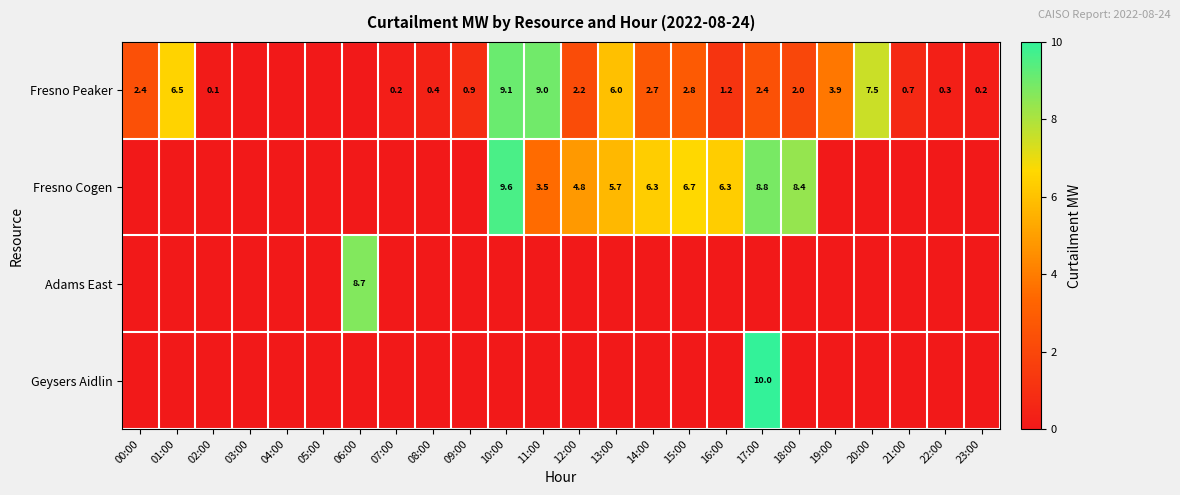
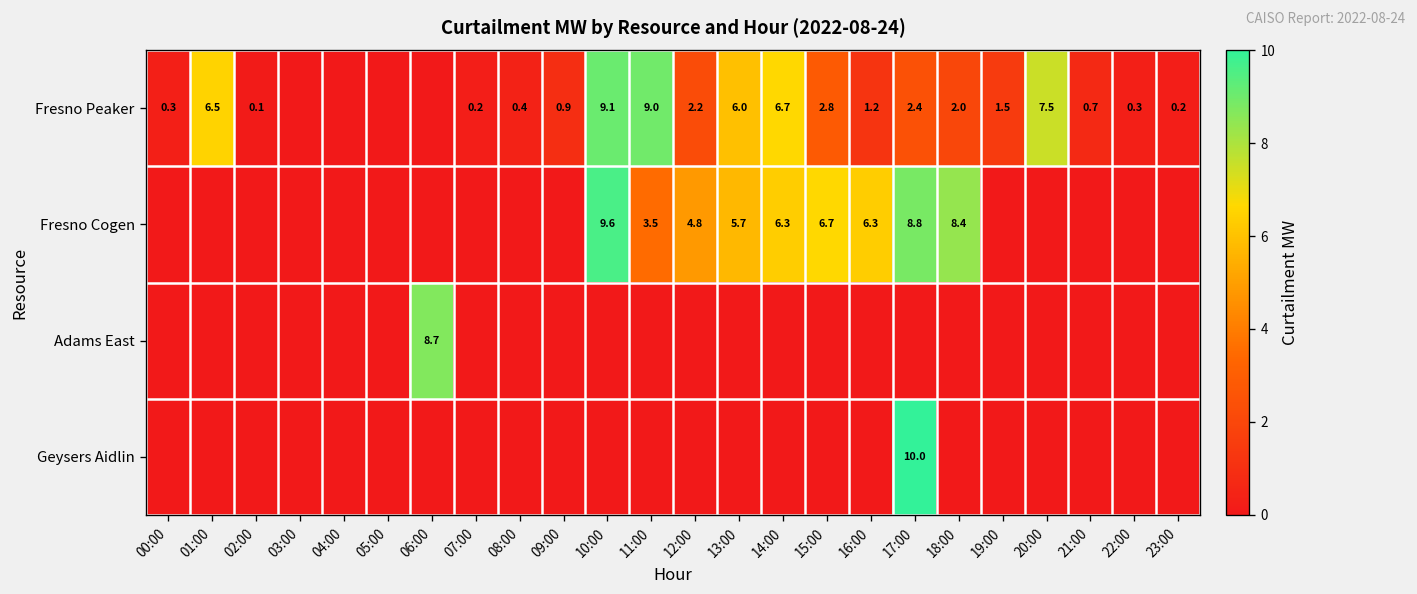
Fresno Peaker, 00:00: 2.4 -> 0.3
Fresno Peaker, 14:00: 2.7 -> 6.7
Fresno Peaker, 19:00: 3.9 -> 1.5
